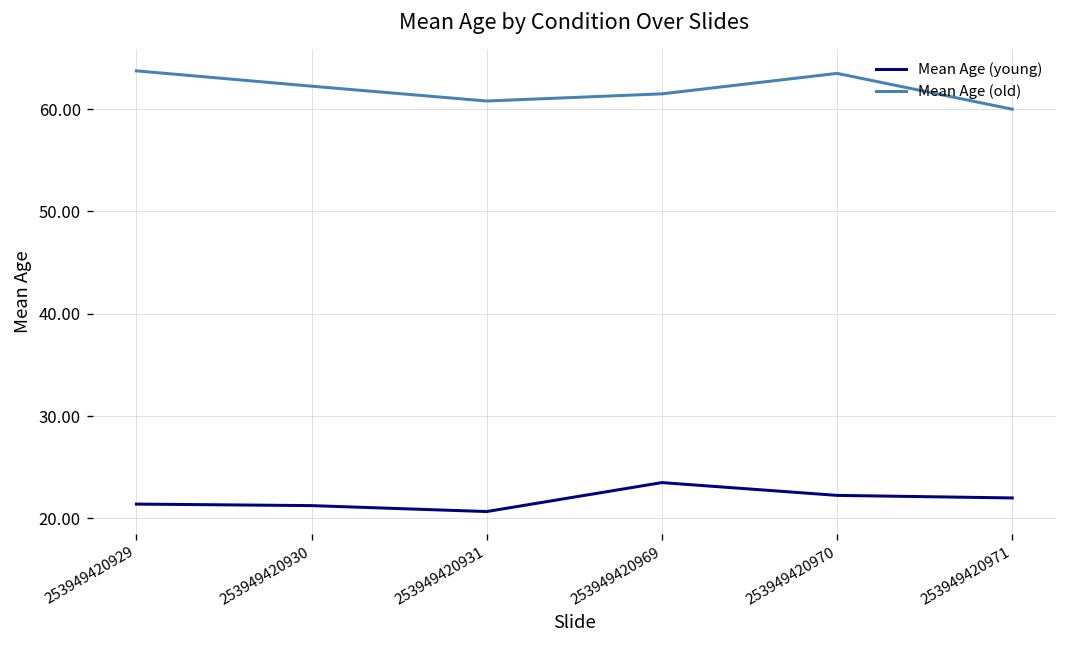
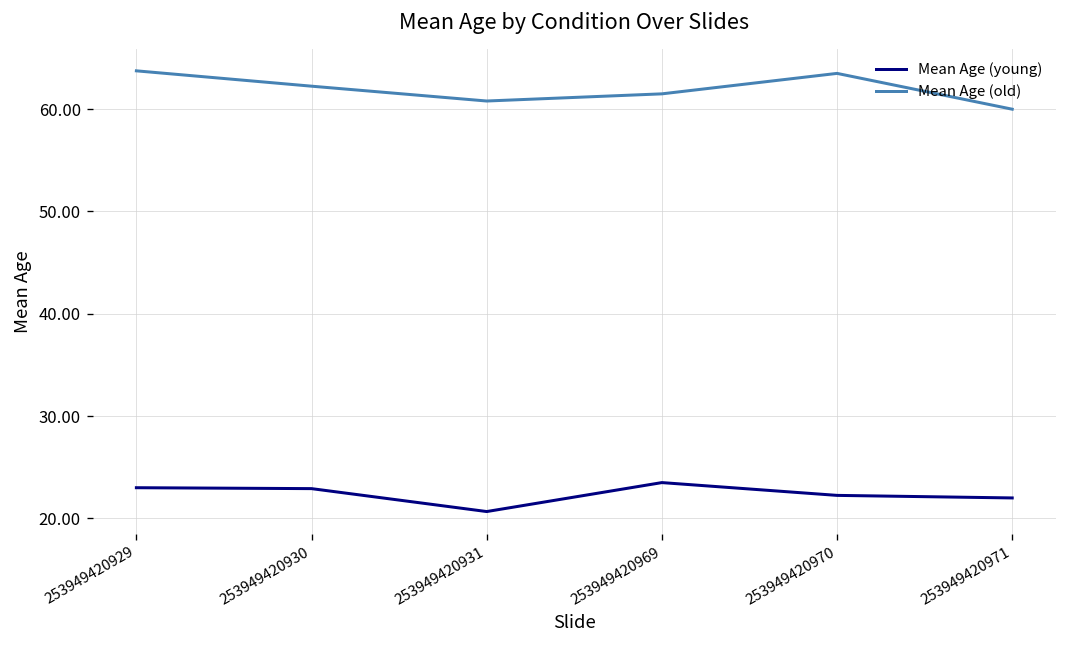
Mean Age (young), 253949420929: 21 -> 23
Mean Age (young), 253949420930: 21 -> 23
